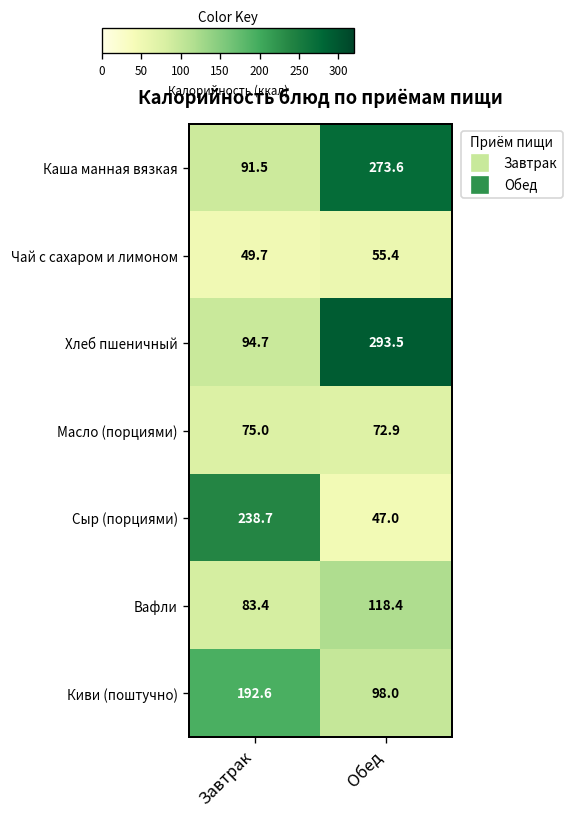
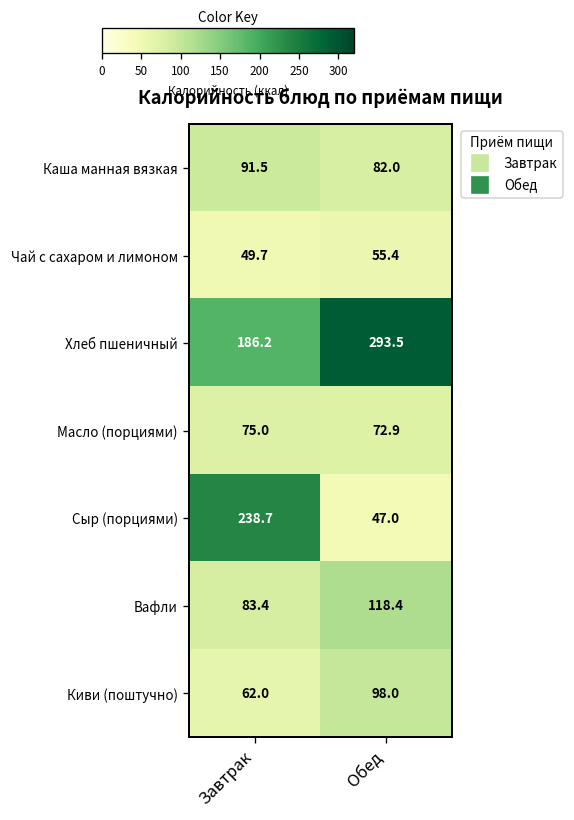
Каша манная вязкая, Обед: 273.6 -> 82.0
Хлеб пшеничный, Завтрак: 94.7 -> 186.2
Киви (поштучно), Завтрак: 192.6 -> 62.0
